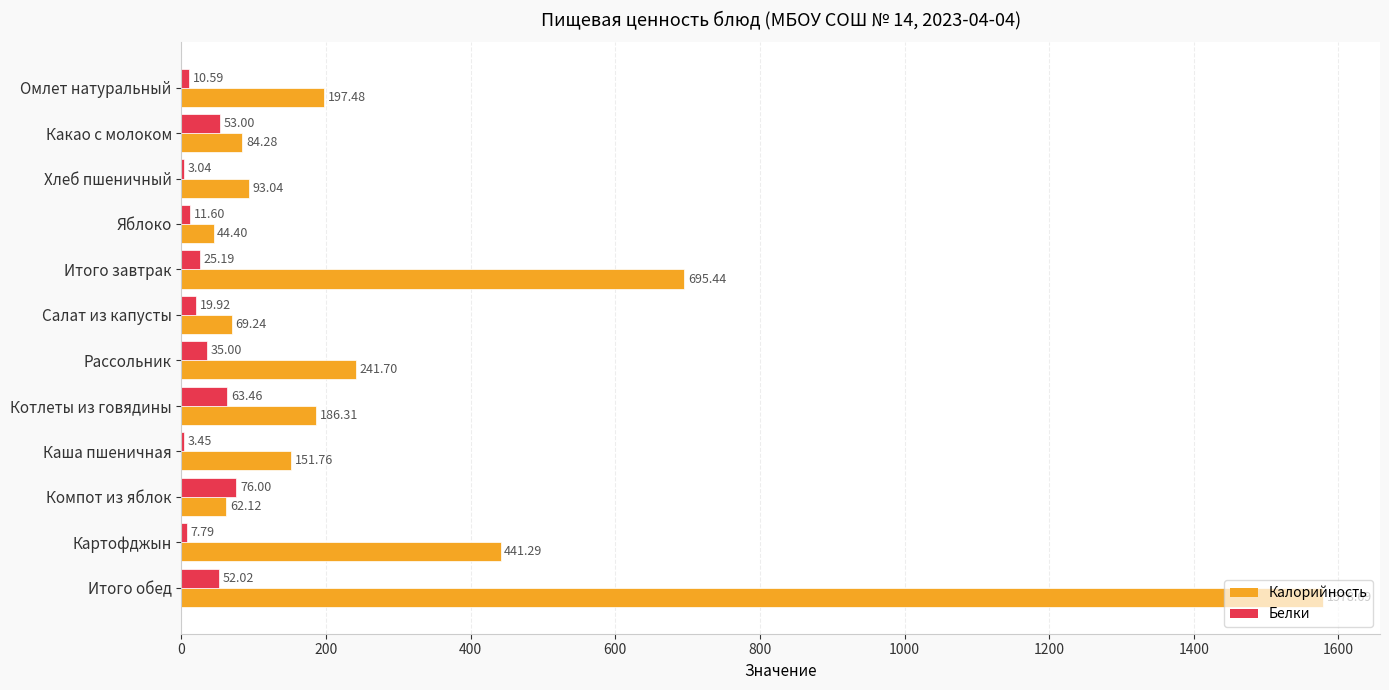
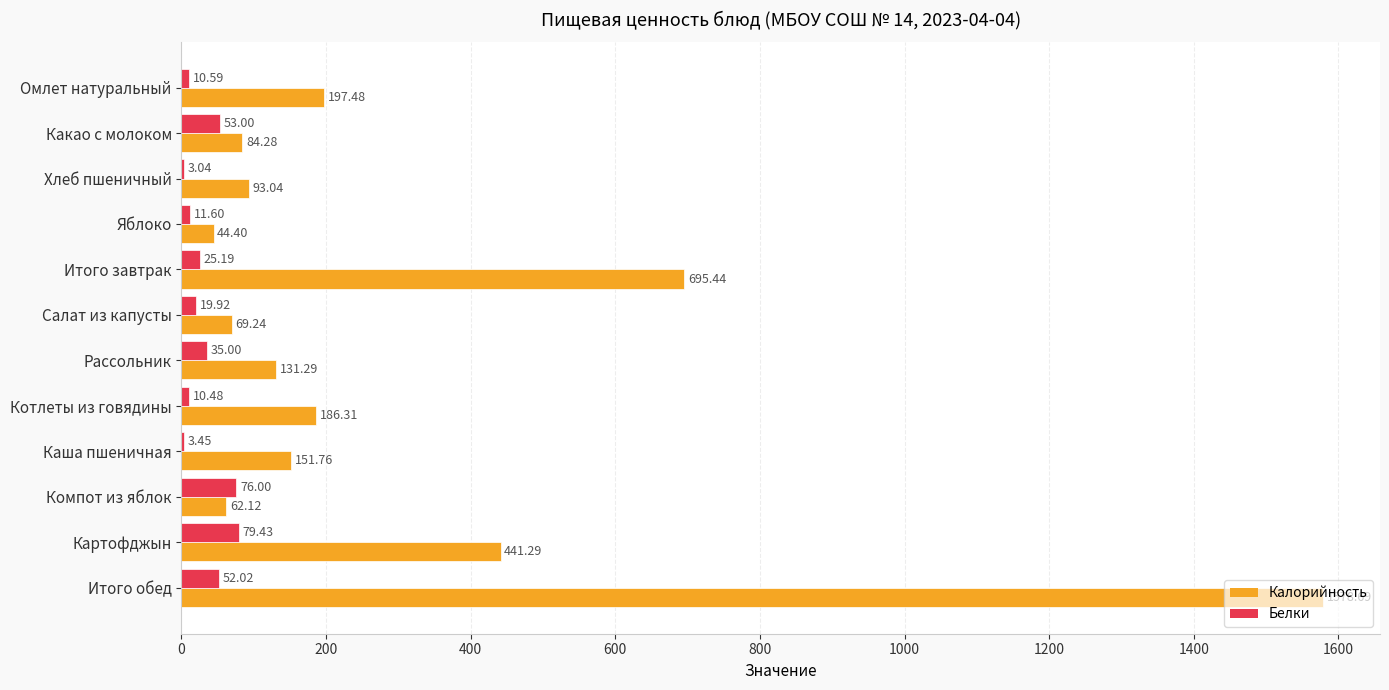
Калорийность, Рассольник: 241.70 -> 131.29
Белки, Котлеты из говядины: 63.46 -> 10.48
Белки, Картофджын: 7.79 -> 79.43
